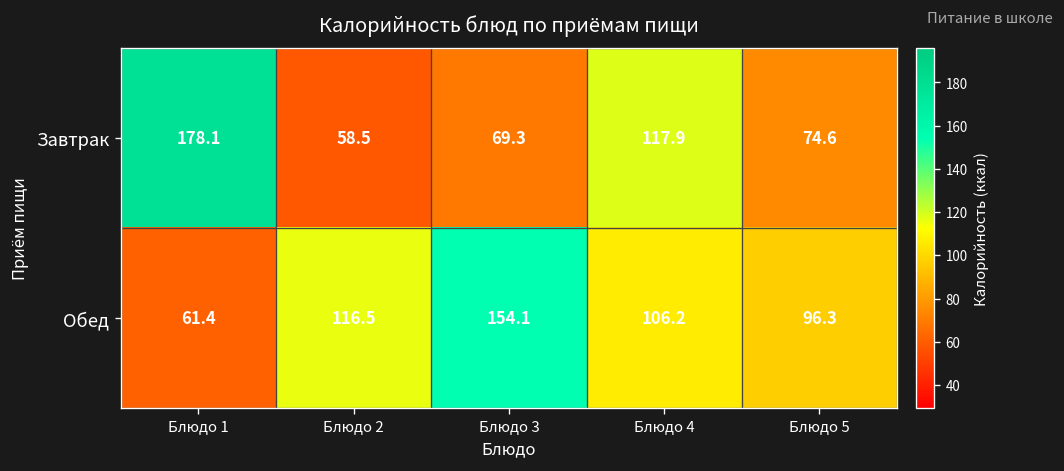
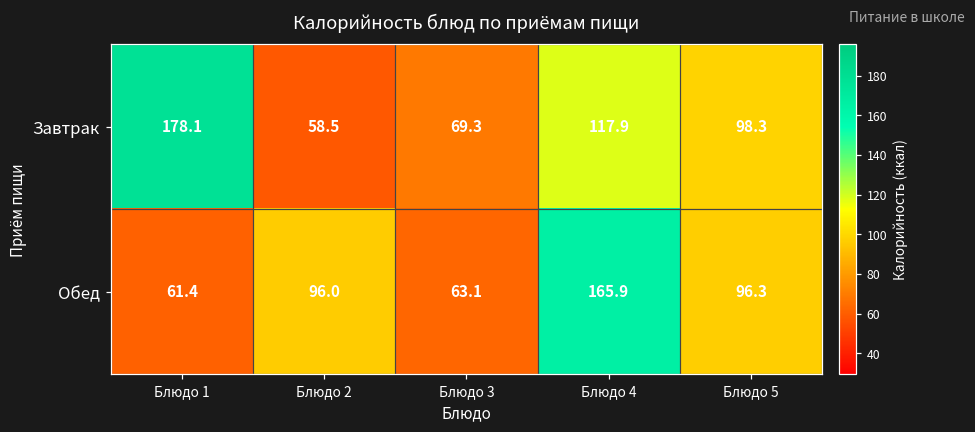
Завтрак, Блюдо 5: 74.6 -> 98.3
Обед, Блюдо 2: 116.5 -> 96.0
Обед, Блюдо 3: 154.1 -> 63.1
Обед, Блюдо 4: 106.2 -> 165.9
